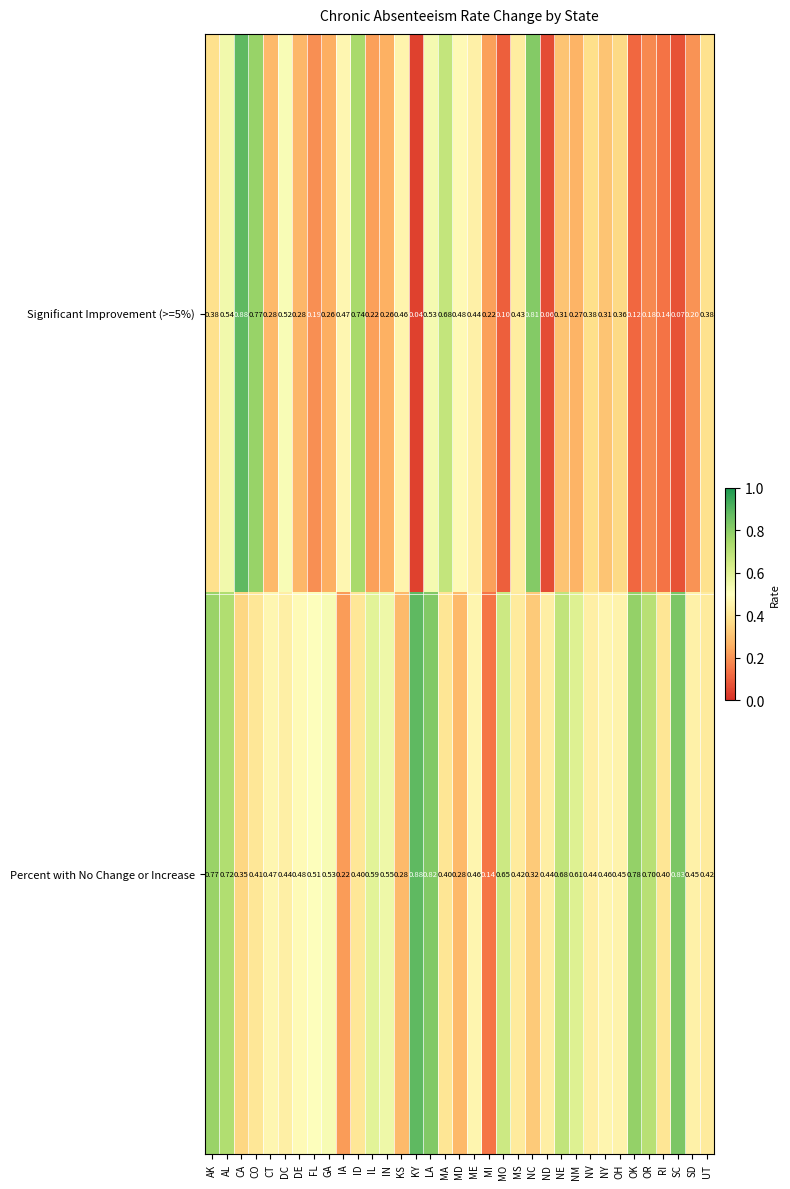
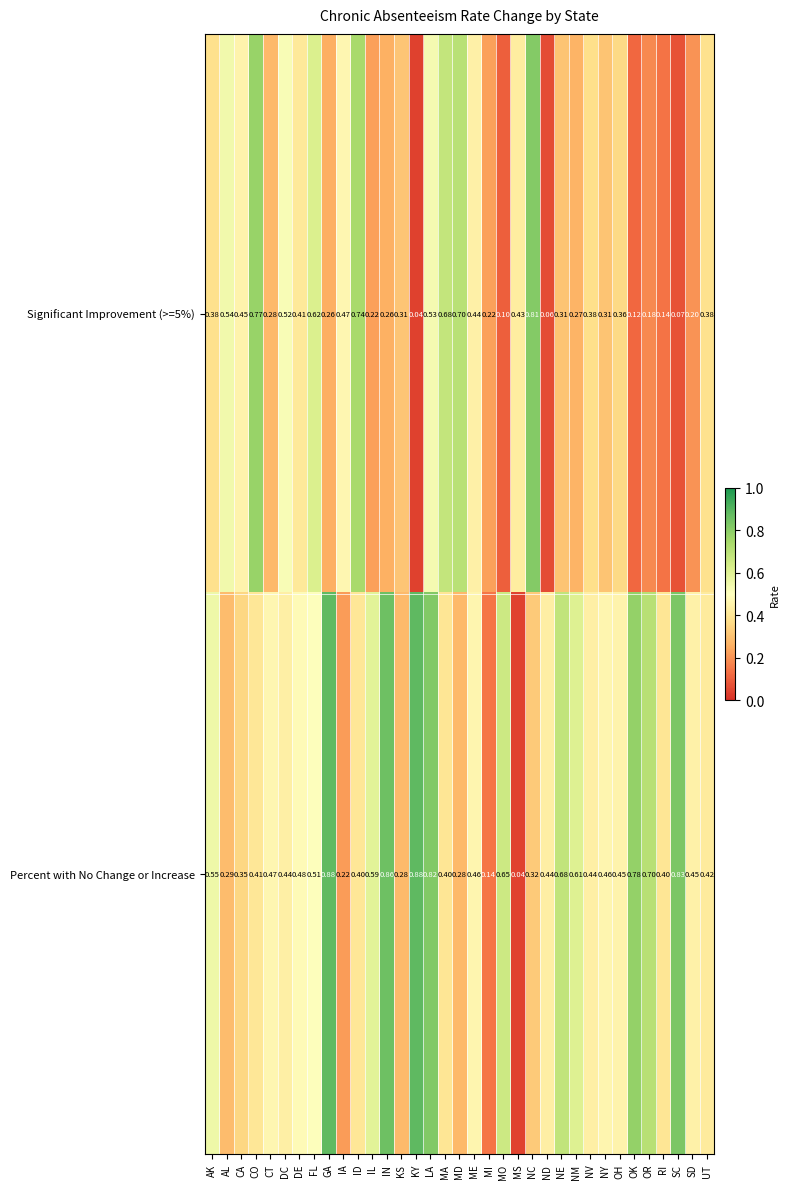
Significant Improvement (>=5%), CA: 0.88 -> 0.45
Significant Improvement (>=5%), DE: 0.28 -> 0.41
Significant Improvement (>=5%), FL: 0.19 -> 0.62
Significant Improvement (>=5%), KS: 0.46 -> 0.31
Significant Improvement (>=5%), MD: 0.48 -> 0.70
Percent with No Change or Increase, AK: 0.77 -> 0.55
Percent with No Change or Increase, AL: 0.72 -> 0.29
Percent with No Change or Increase, GA: 0.53 -> 0.88
Percent with No Change or Increase, IN: 0.55 -> 0.86
Percent with No Change or Increase, MS: 0.42 -> 0.04
